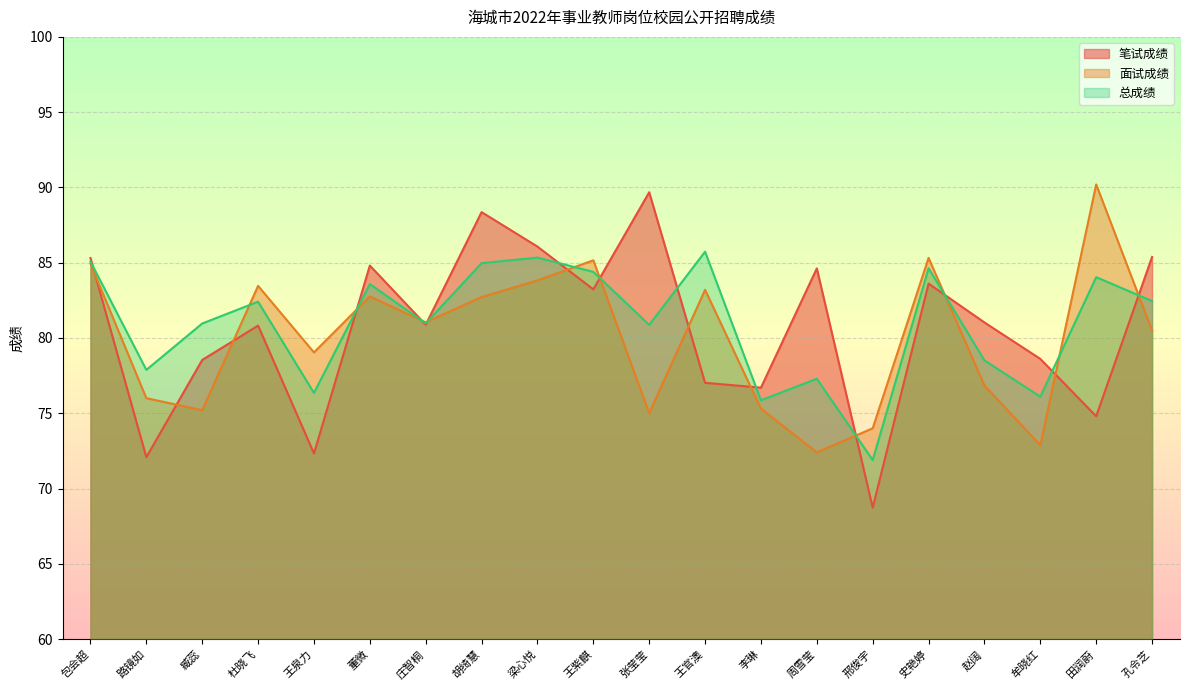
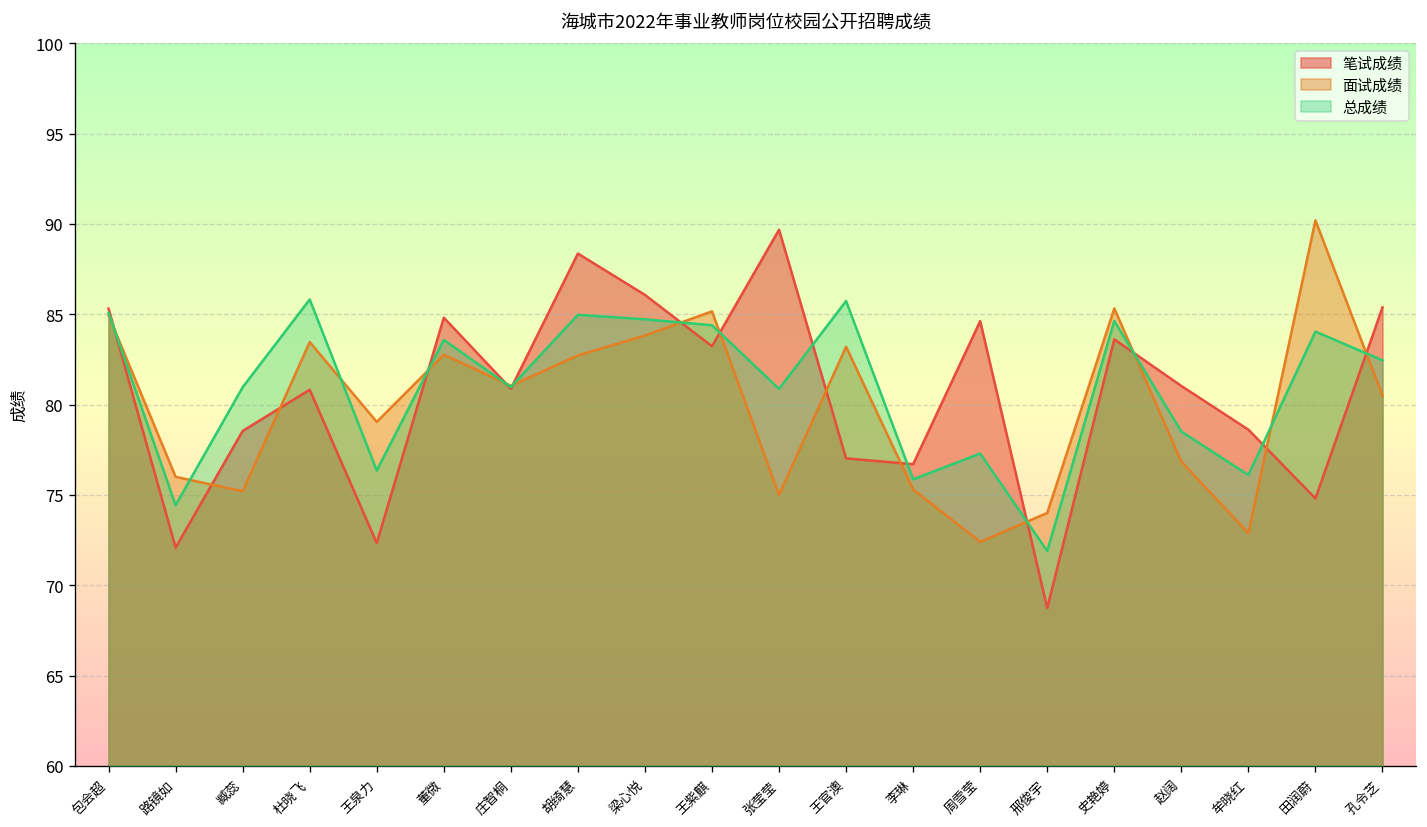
总成绩, 路镜如: 77.9 -> 74.4
总成绩, 杜晓飞: 82.4 -> 85.8
总成绩, 梁心悦: 85.3 -> 84.7
